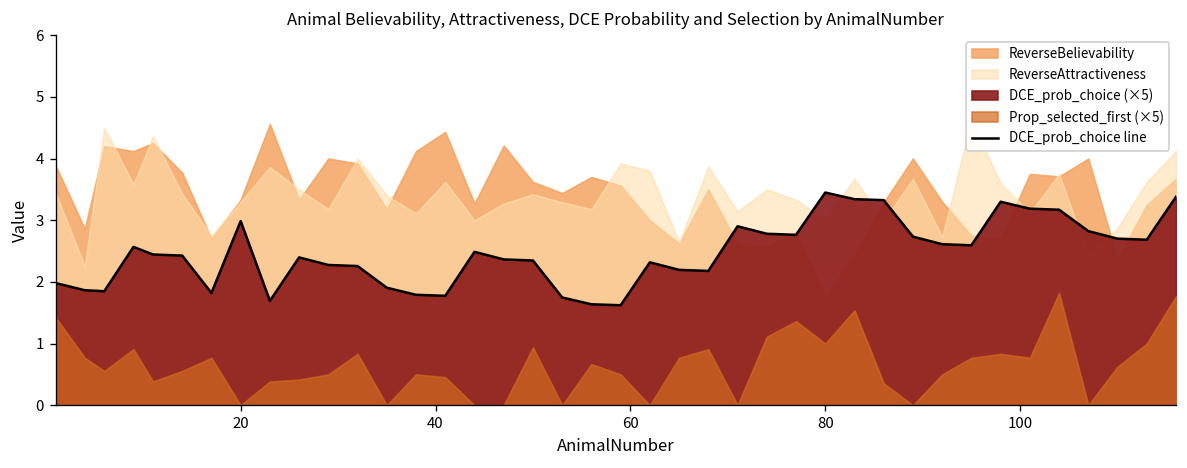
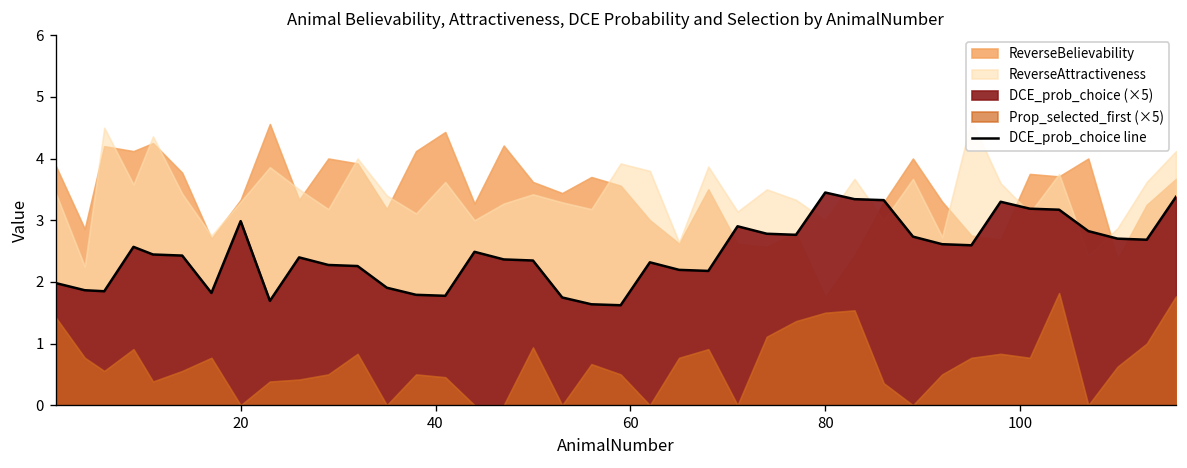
Prop_selected_first (×5), 80: 1.0 -> 1.5
